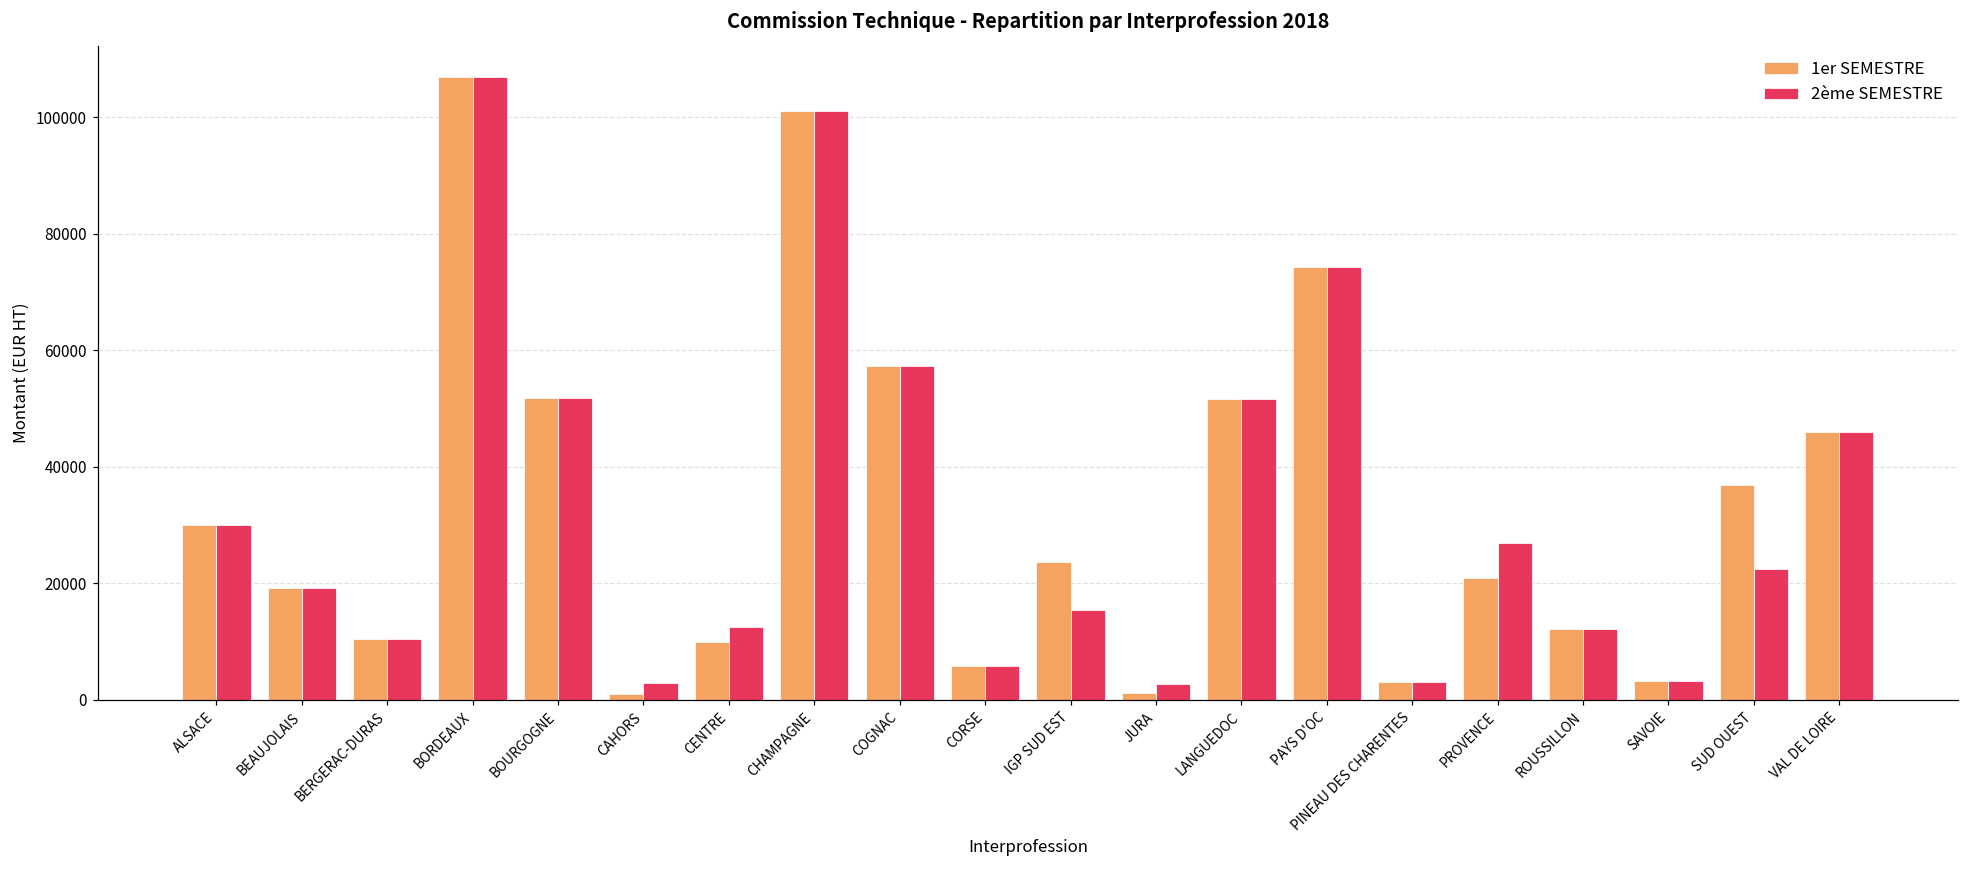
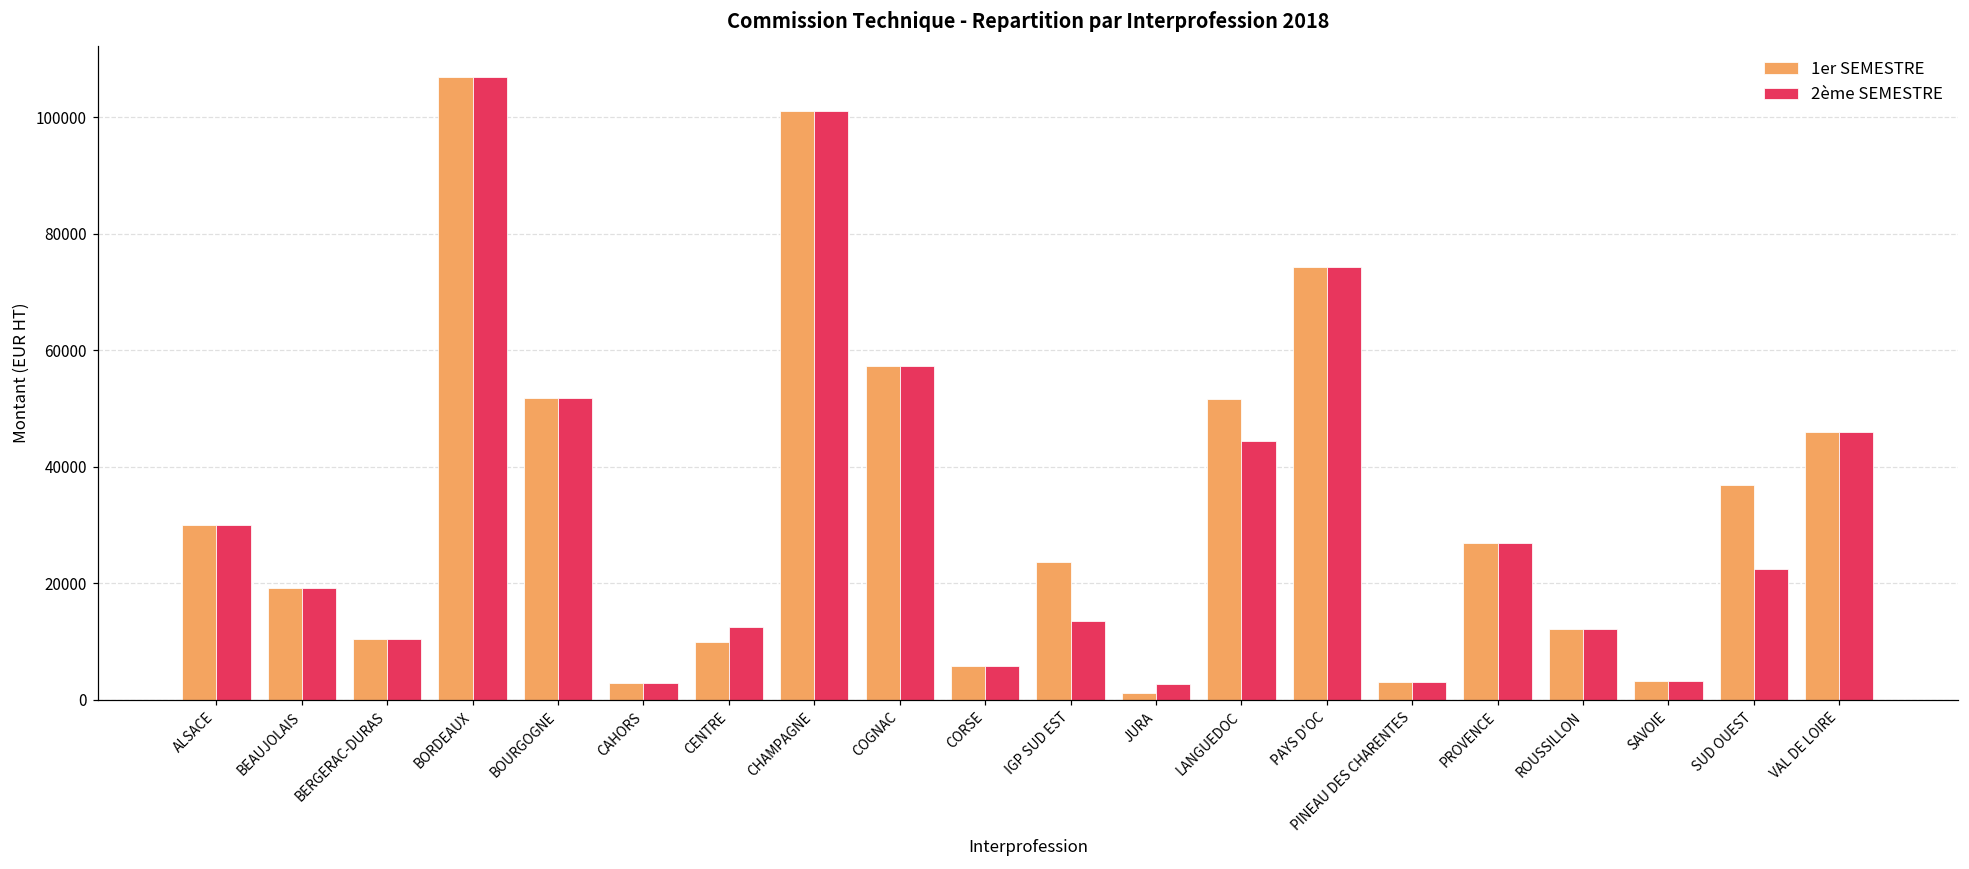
1er SEMESTRE, CAHORS: 1000 -> 3000
2ème SEMESTRE, IGP SUD EST: 15000 -> 14000
2ème SEMESTRE, LANGUEDOC: 52000 -> 44000
1er SEMESTRE, PROVENCE: 21000 -> 27000
